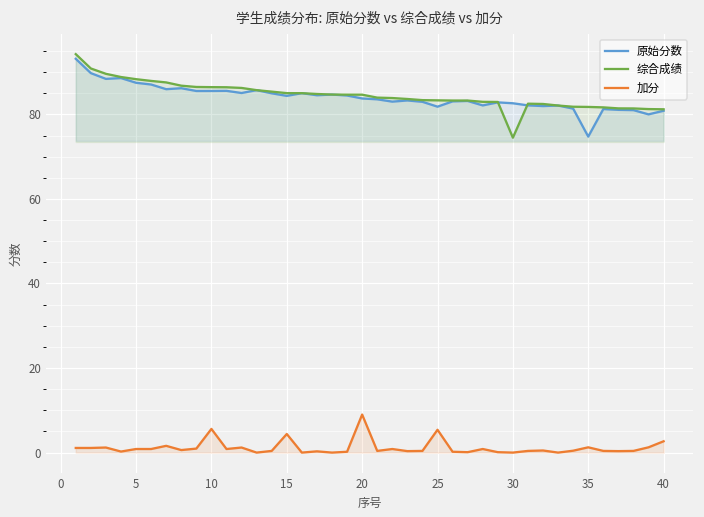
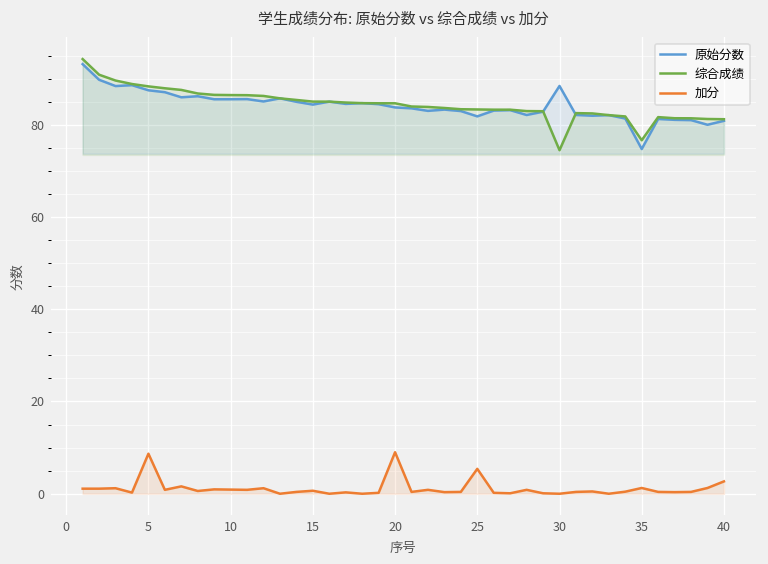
加分, 5: 1 -> 9
加分, 10: 6 -> 1
加分, 15: 4 -> 1
原始分数, 30: 83 -> 88
综合成绩, 35: 82 -> 77
